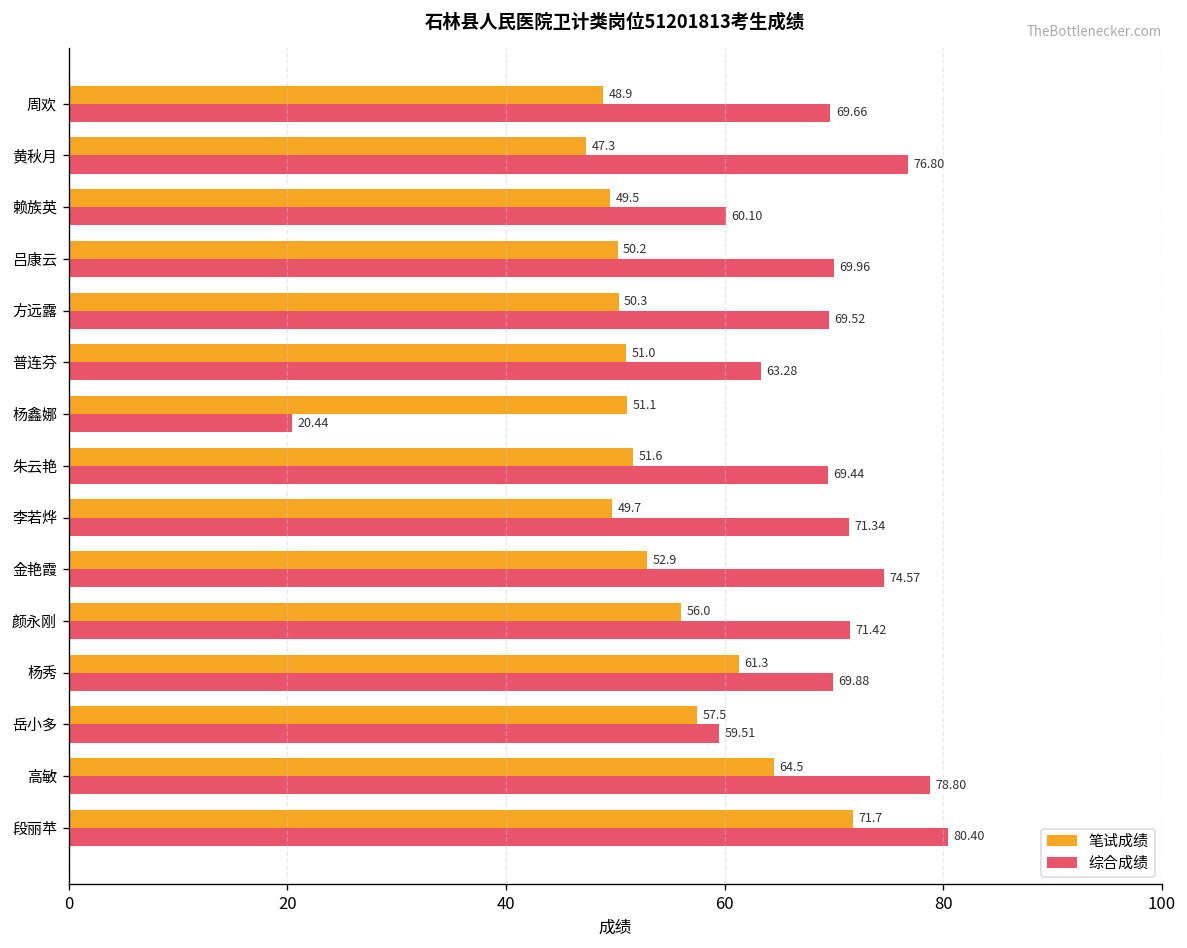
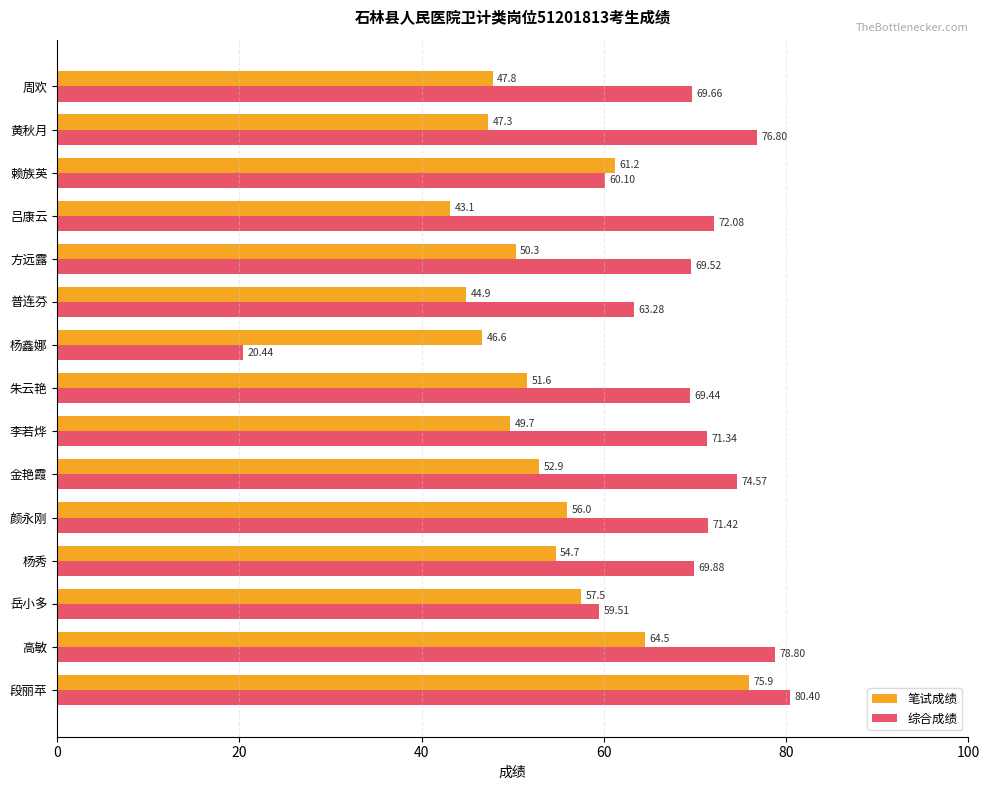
笔试成绩, 周欢: 48.9 -> 47.8
笔试成绩, 赖族英: 49.5 -> 61.2
笔试成绩, 吕康云: 50.2 -> 43.1
综合成绩, 吕康云: 69.96 -> 72.08
笔试成绩, 普连芬: 51.0 -> 44.9
笔试成绩, 杨鑫娜: 51.1 -> 46.6
笔试成绩, 杨秀: 61.3 -> 54.7
笔试成绩, 段丽苹: 71.7 -> 75.9
